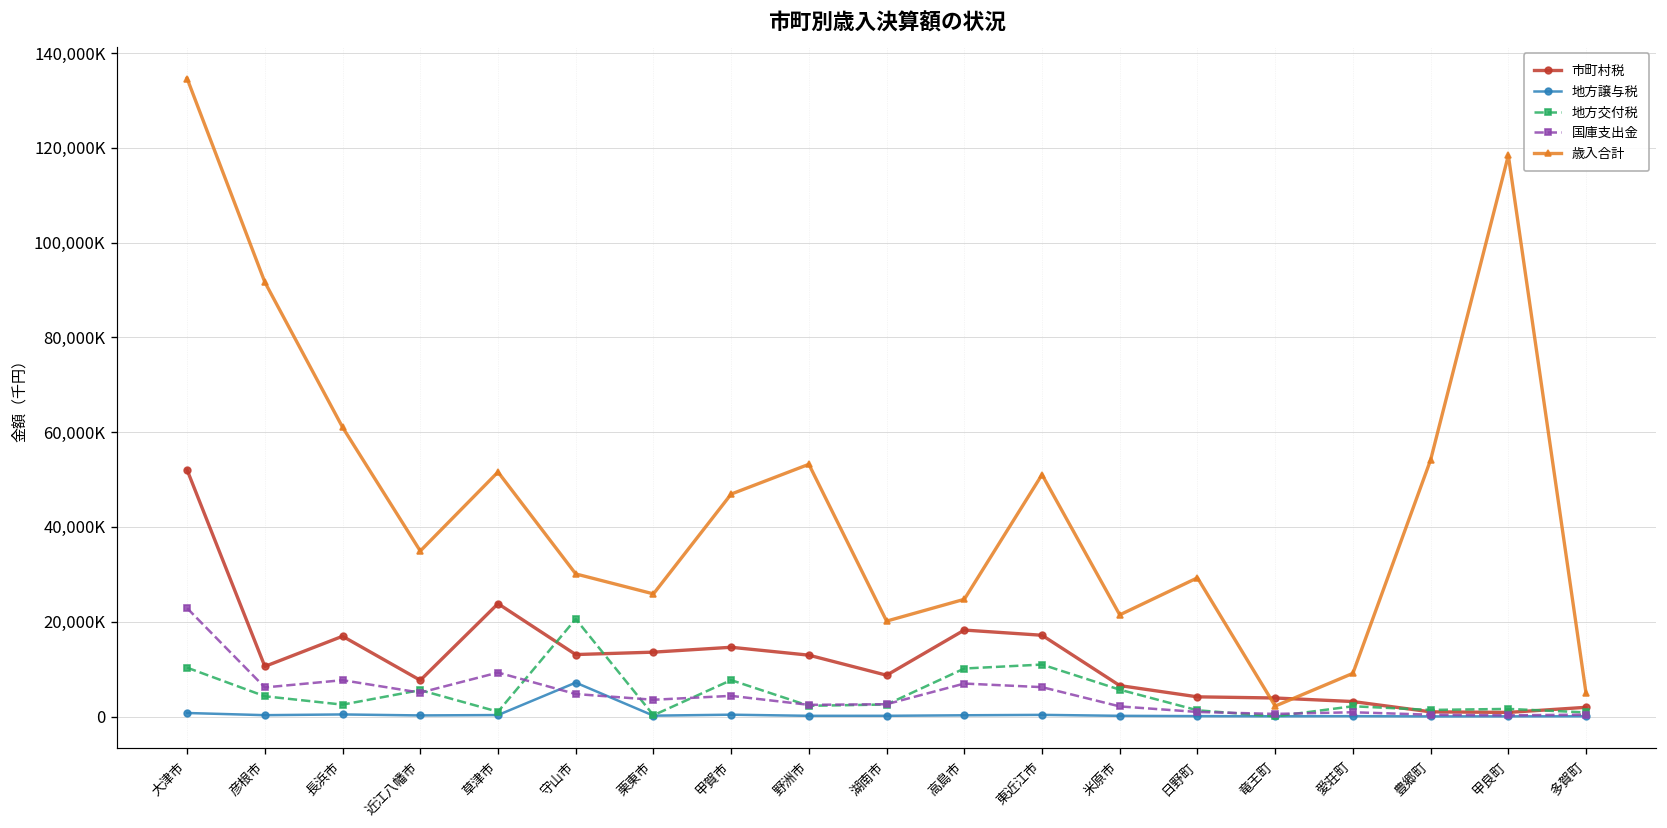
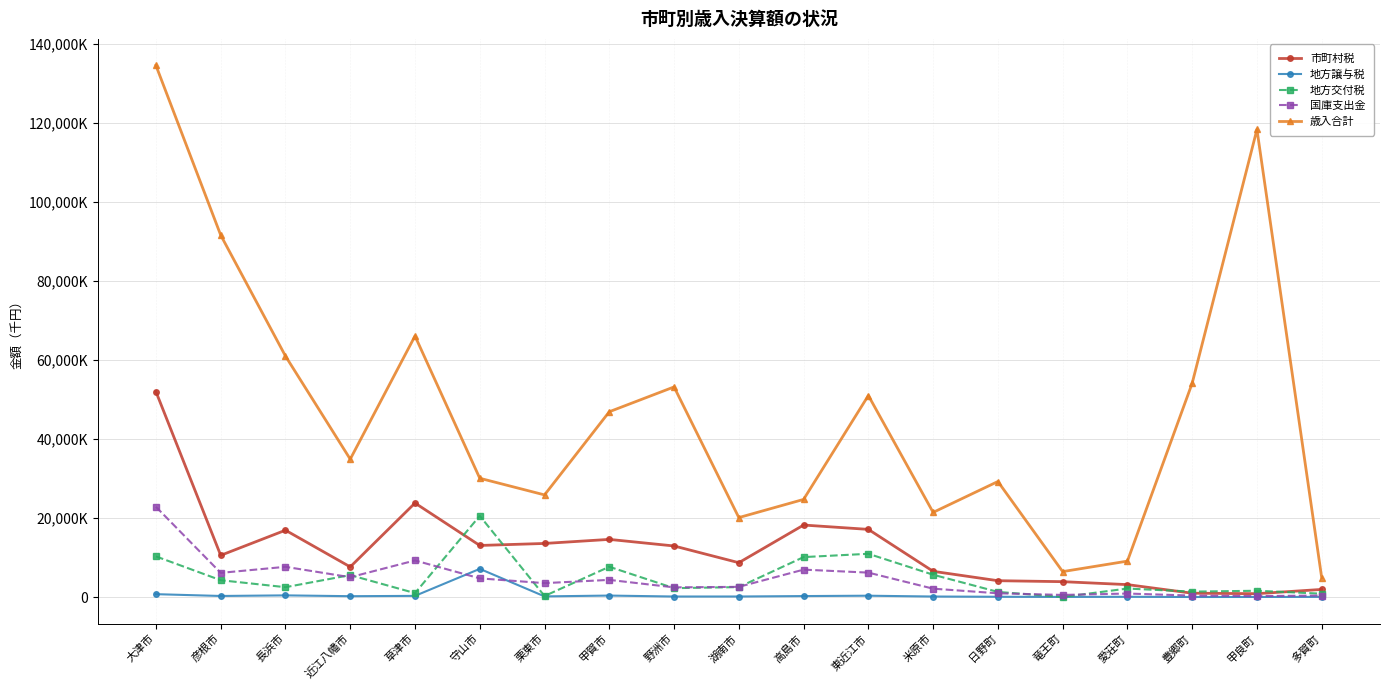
歳入合計, 草津市: 52,000,000 -> 66,000,000
歳入合計, 竜王町: 2,000,000 -> 6,000,000
